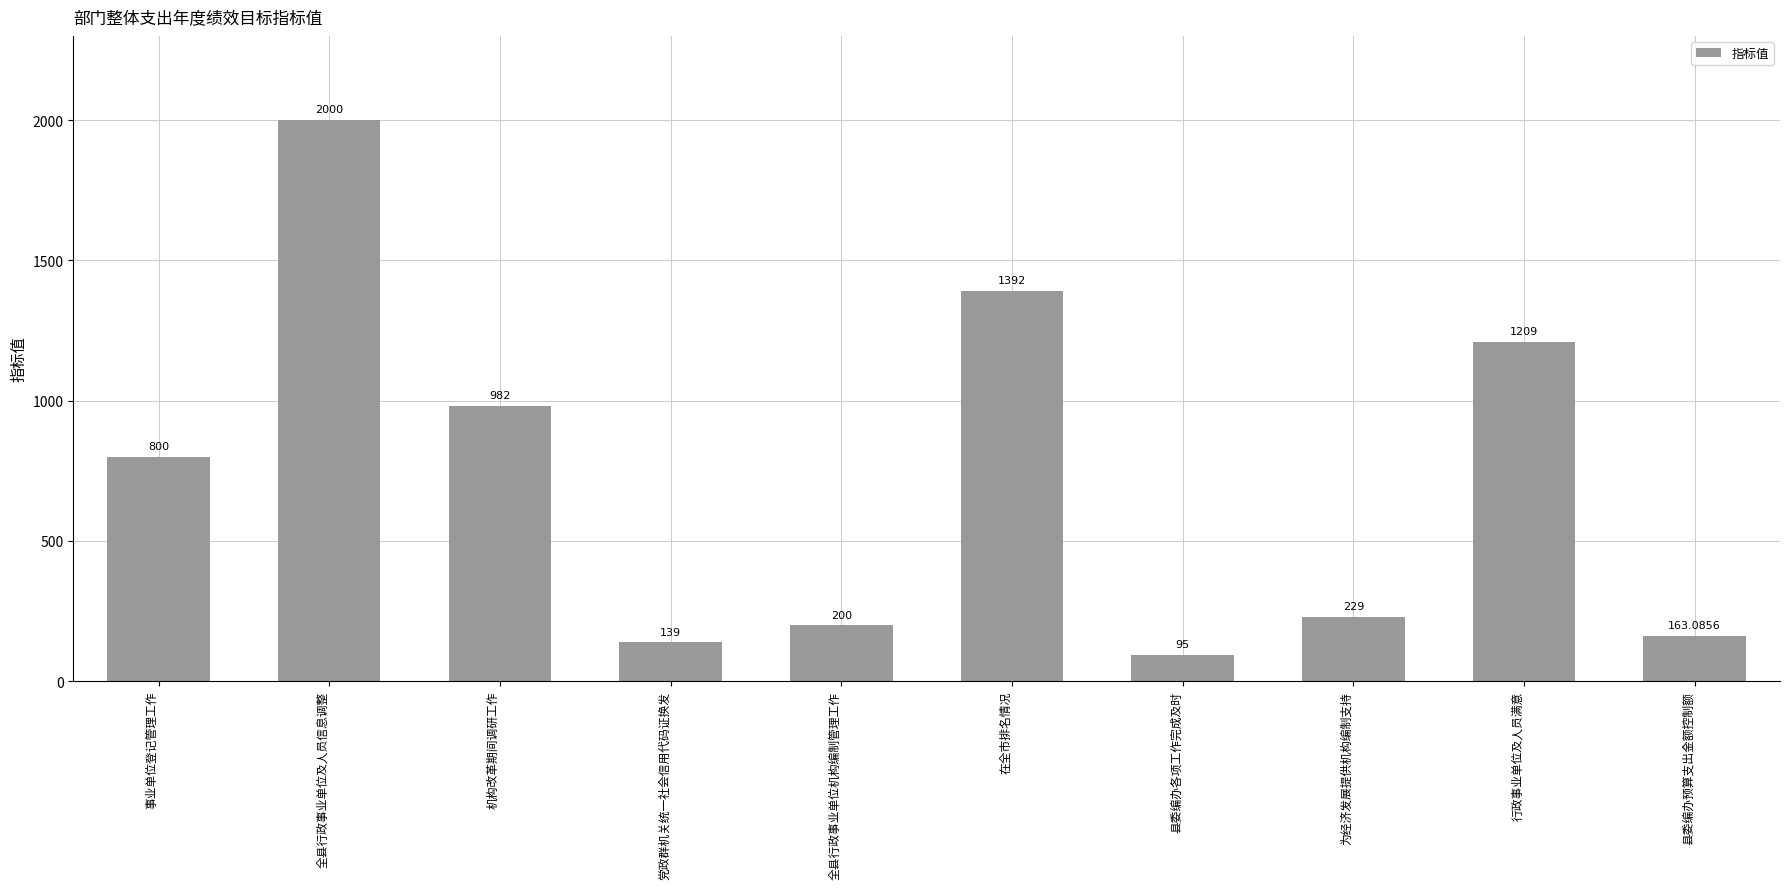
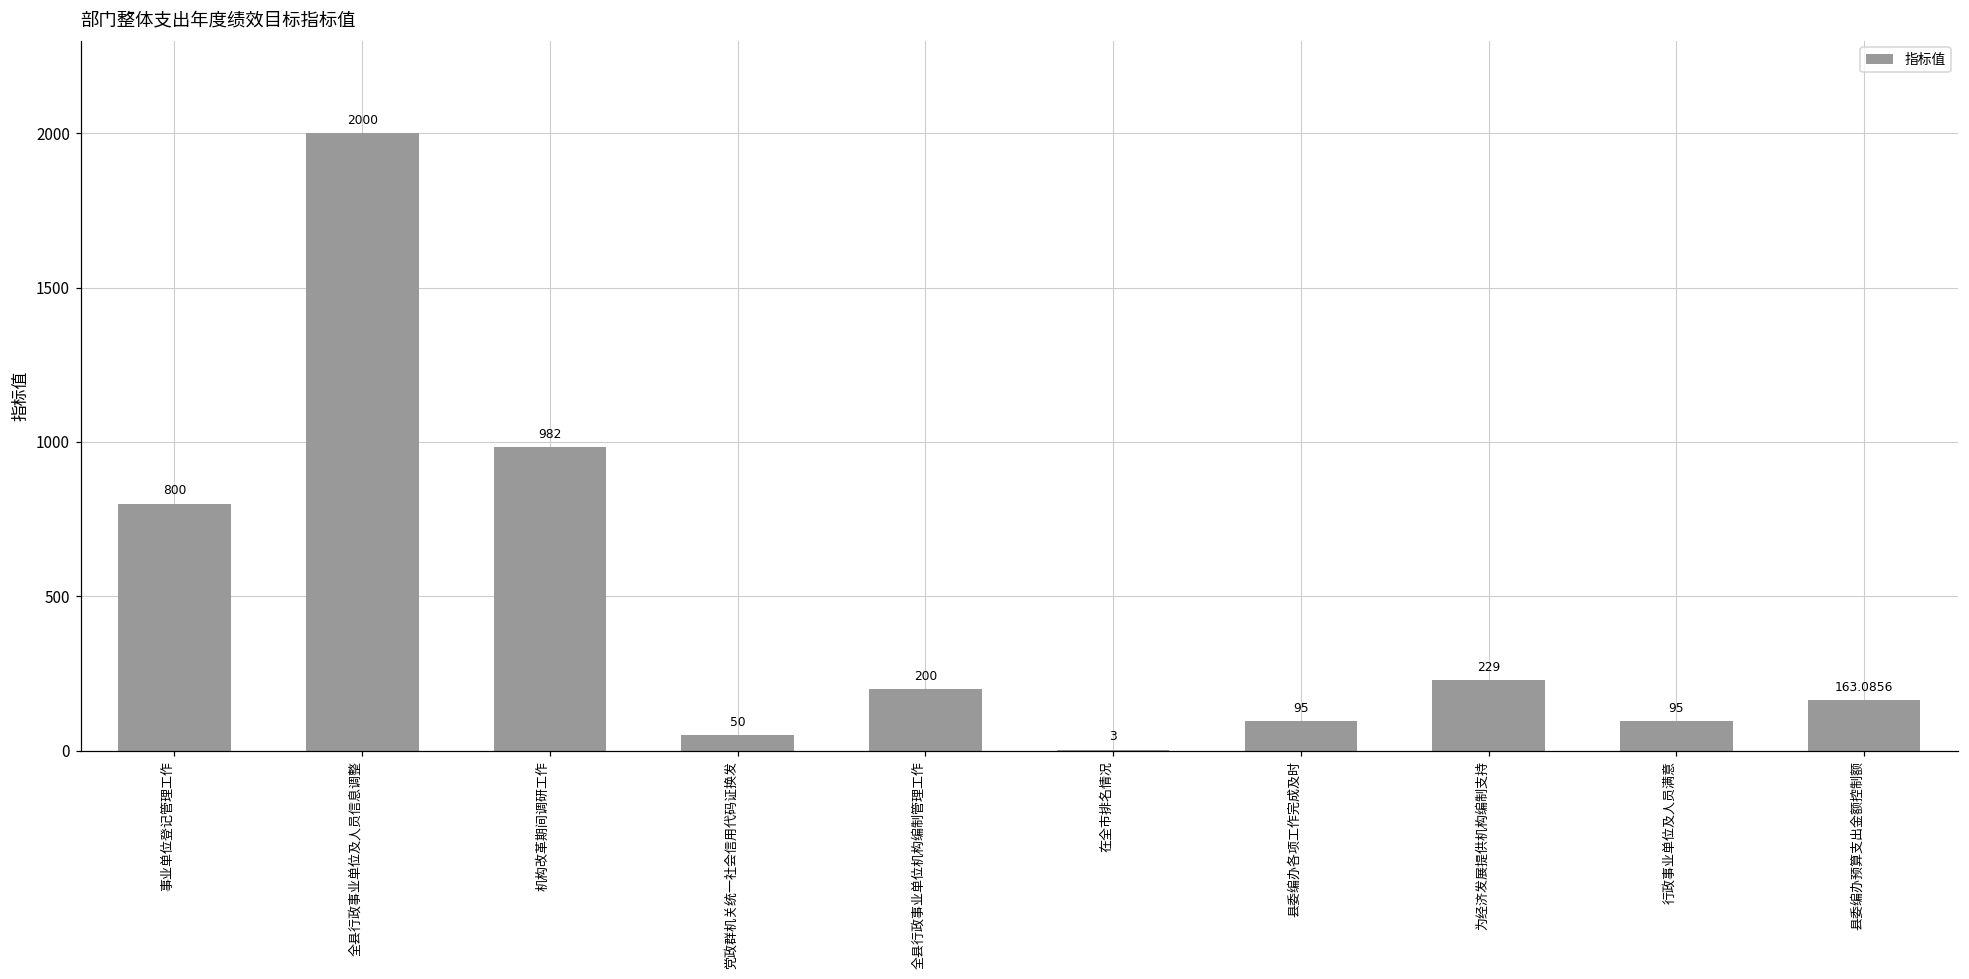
党政群机关统一社会信用代码证换发: 139 -> 50
在全市排名情况: 1392 -> 3
行政事业单位及人员满意: 1209 -> 95
